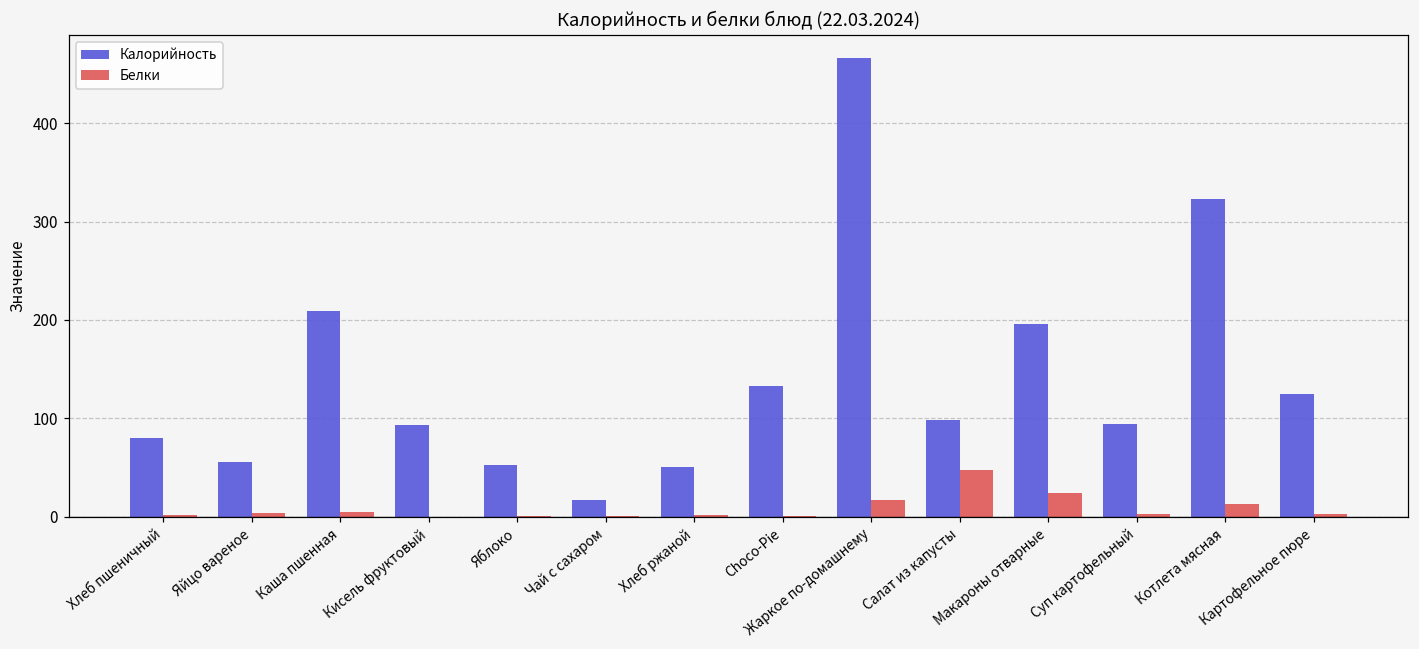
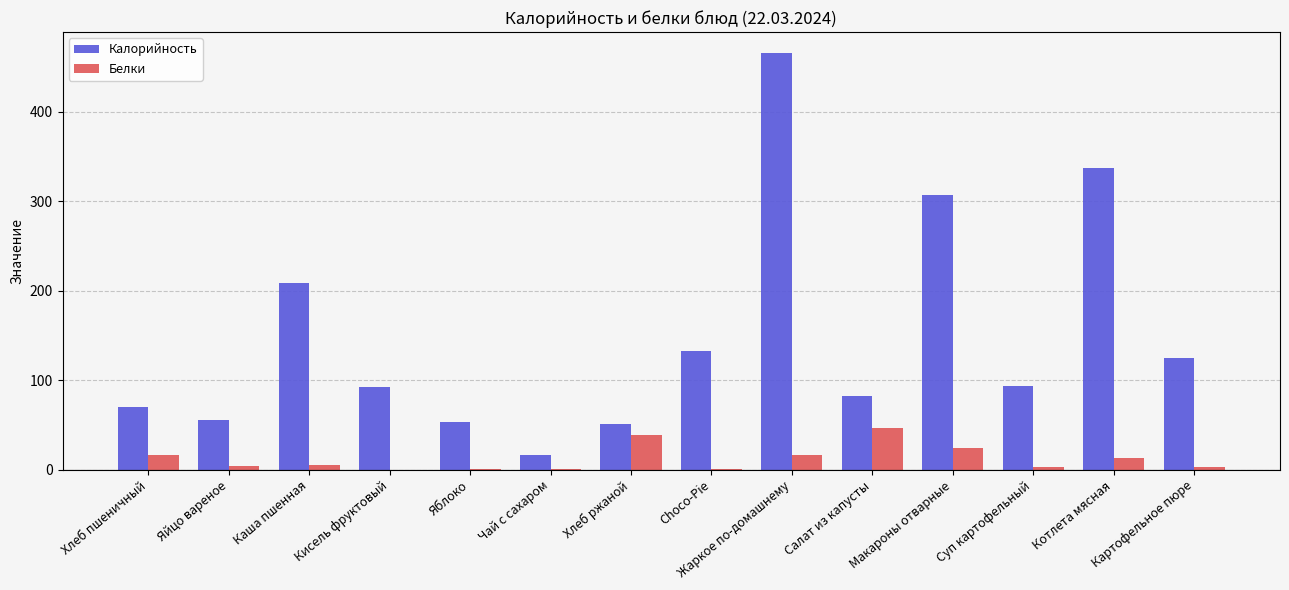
Калорийность, Хлеб пшеничный: 80 -> 70
Белки, Хлеб пшеничный: 0 -> 20
Белки, Хлеб ржаной: 0 -> 40
Калорийность, Салат из капусты: 100 -> 80
Калорийность, Макароны отварные: 200 -> 310
Калорийность, Котлета мясная: 320 -> 340
